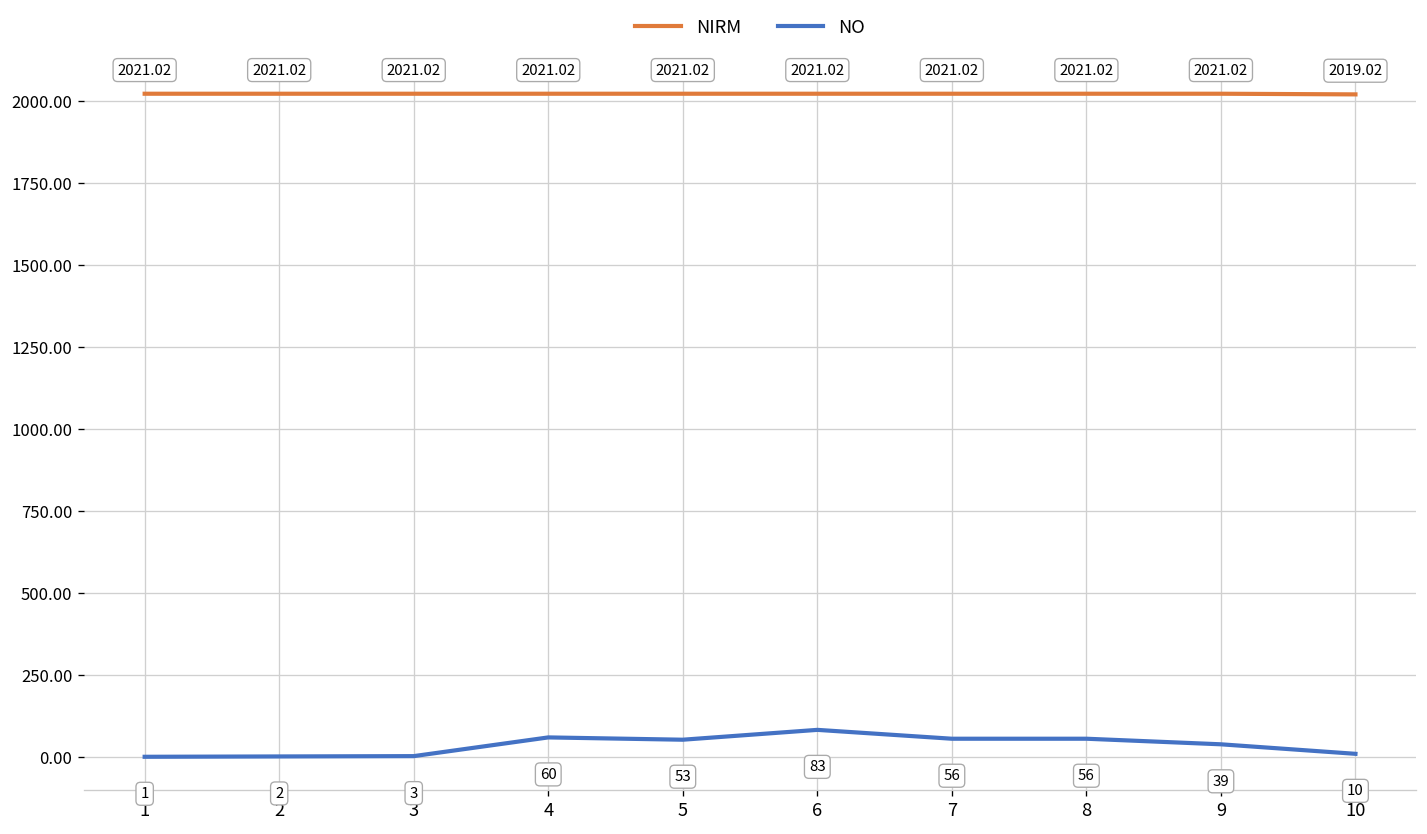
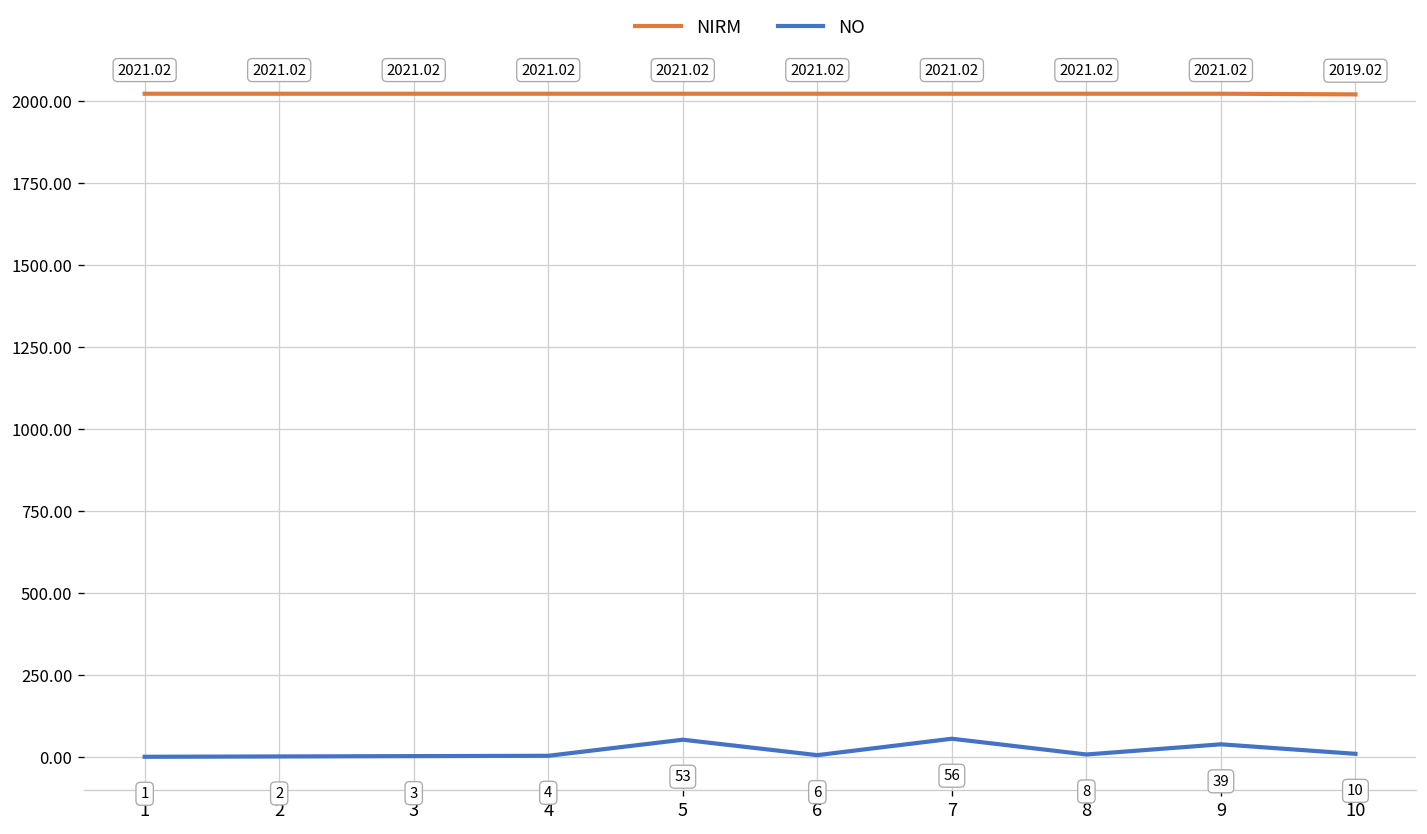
NO, 4: 60 -> 4
NO, 6: 83 -> 6
NO, 8: 56 -> 8
